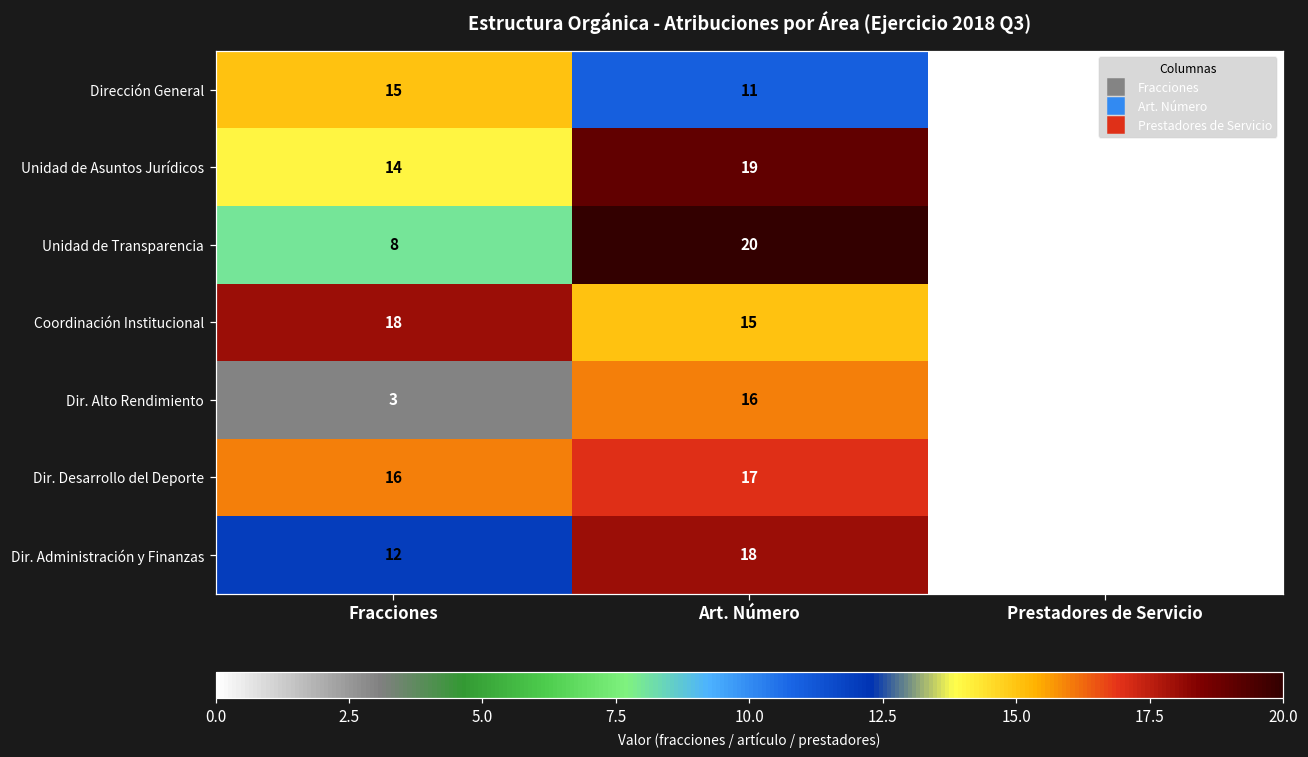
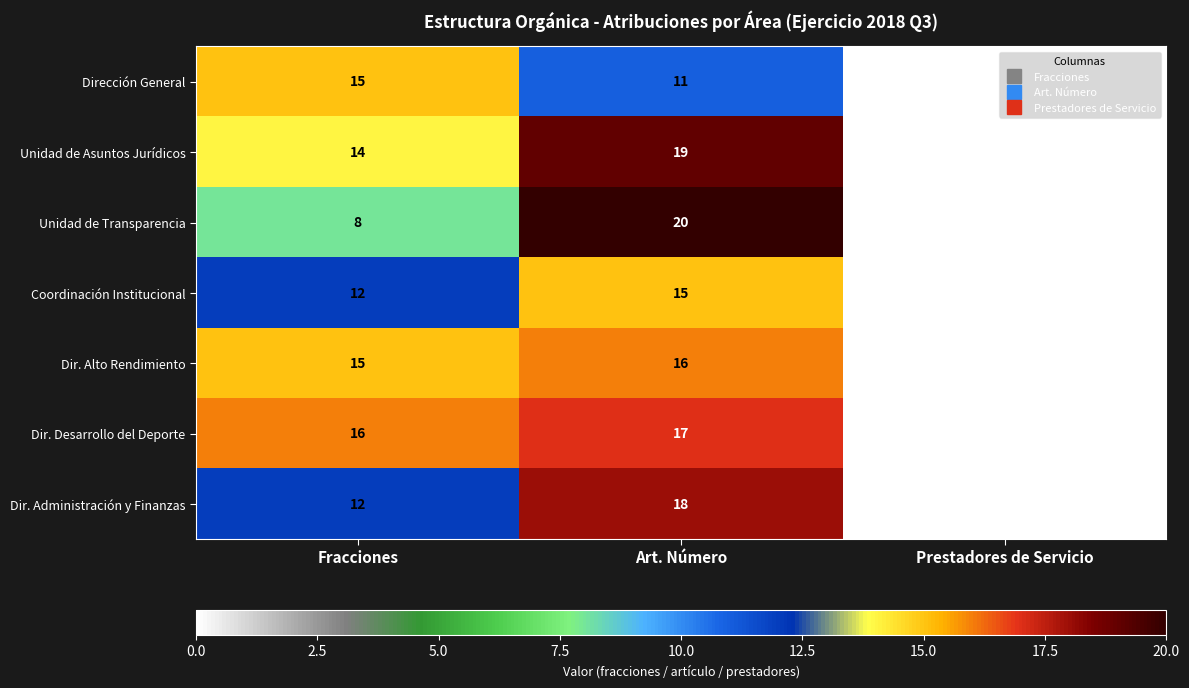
Coordinación Institucional, Fracciones: 18 -> 12
Dir. Alto Rendimiento, Fracciones: 3 -> 15
